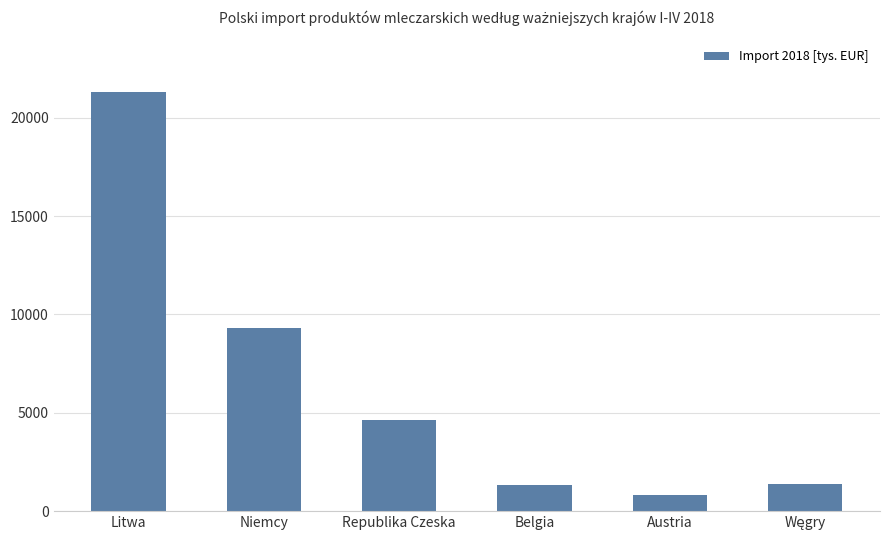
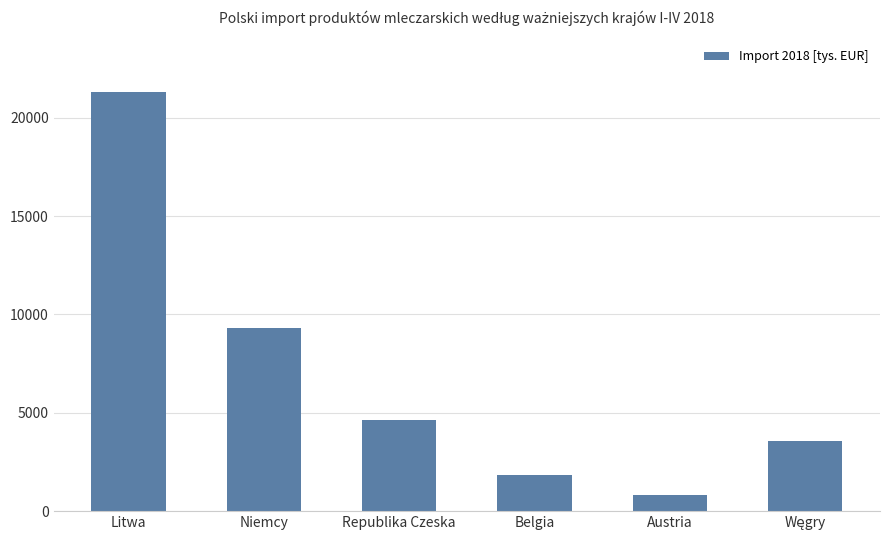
Belgia: 1300 -> 1800
Węgry: 1400 -> 3600
